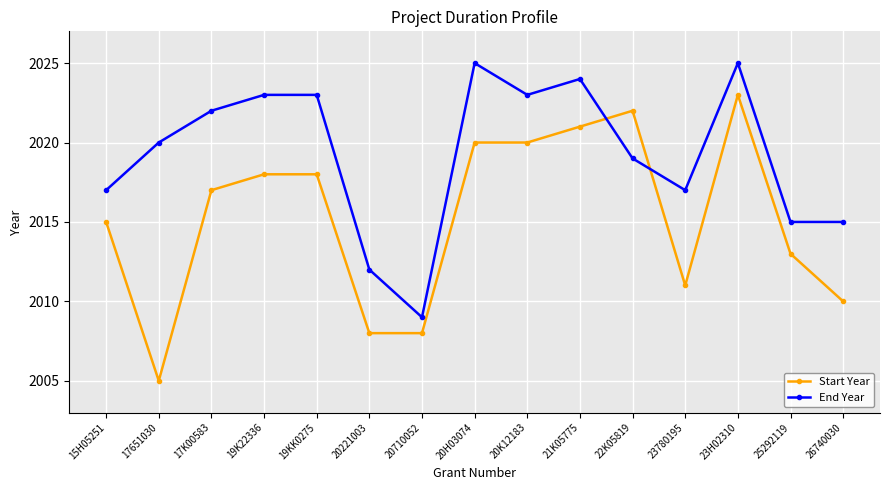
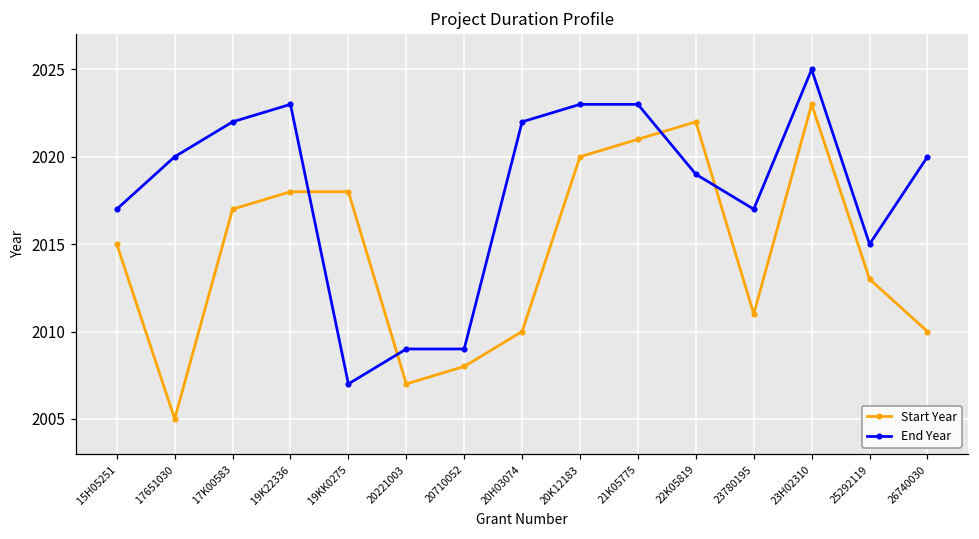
End Year, 19KK0275: 2023 -> 2007
Start Year, 20221003: 2008 -> 2007
End Year, 20221003: 2012 -> 2009
Start Year, 20H03074: 2020 -> 2010
End Year, 20H03074: 2025 -> 2022
End Year, 21K05775: 2024 -> 2023
End Year, 26740030: 2015 -> 2020
